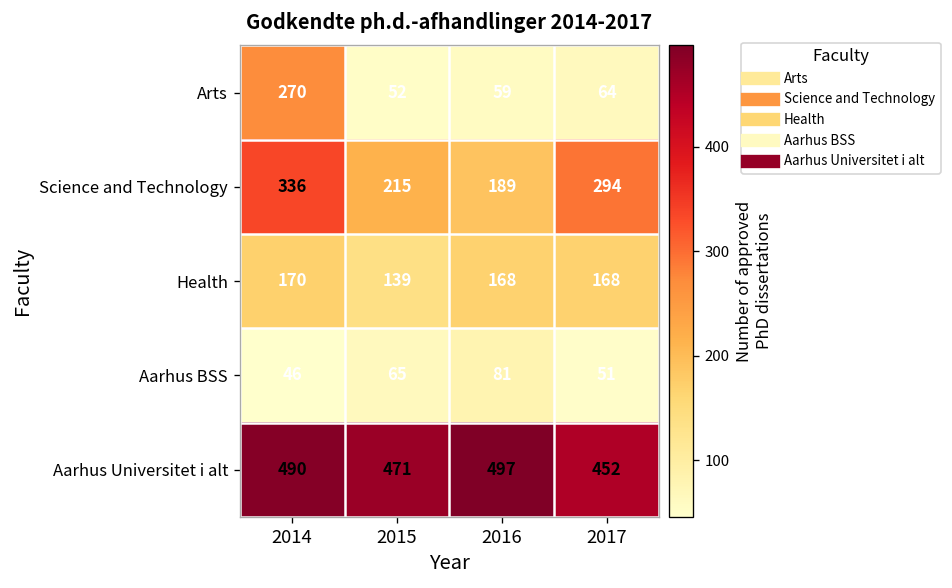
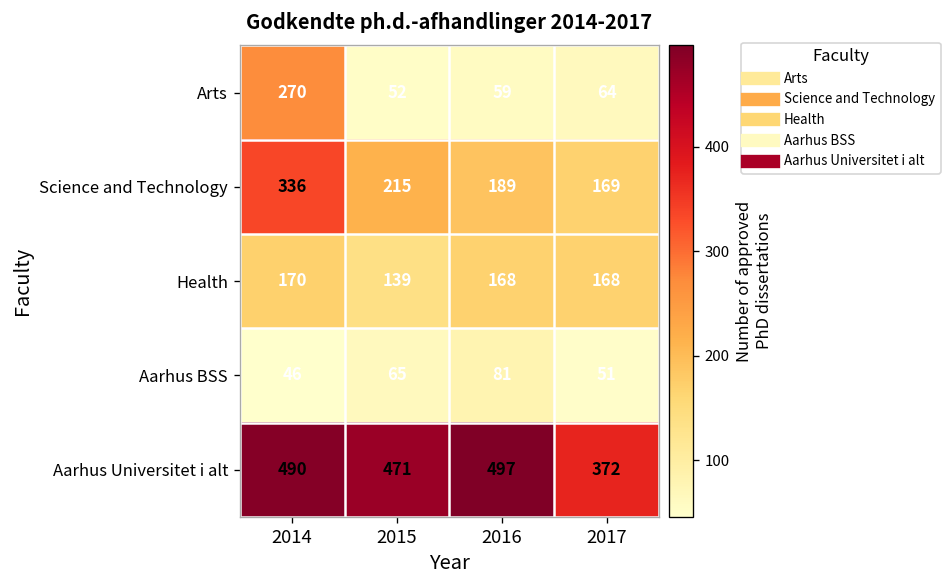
Science and Technology, 2017: 294 -> 169
Aarhus Universitet i alt, 2017: 452 -> 372
